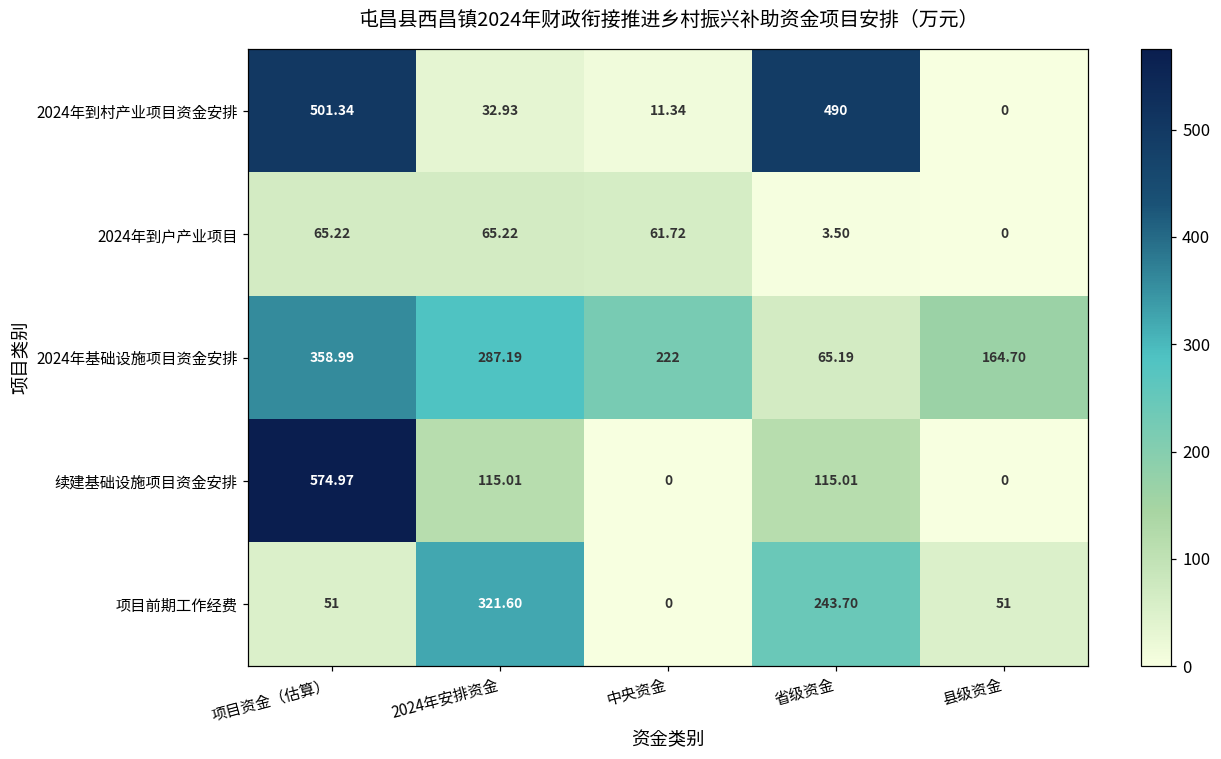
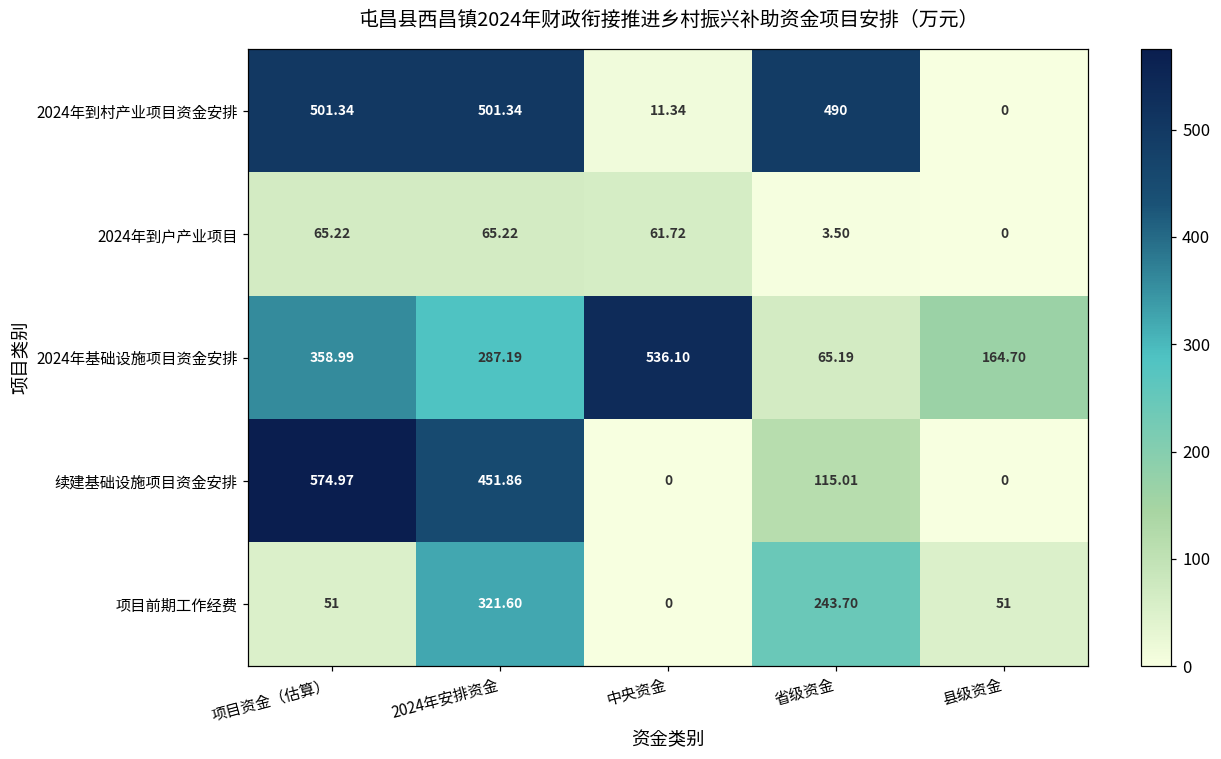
2024年到村产业项目资金安排, 2024年安排资金: 32.93 -> 501.34
2024年基础设施项目资金安排, 中央资金: 222 -> 536.10
续建基础设施项目资金安排, 2024年安排资金: 115.01 -> 451.86
